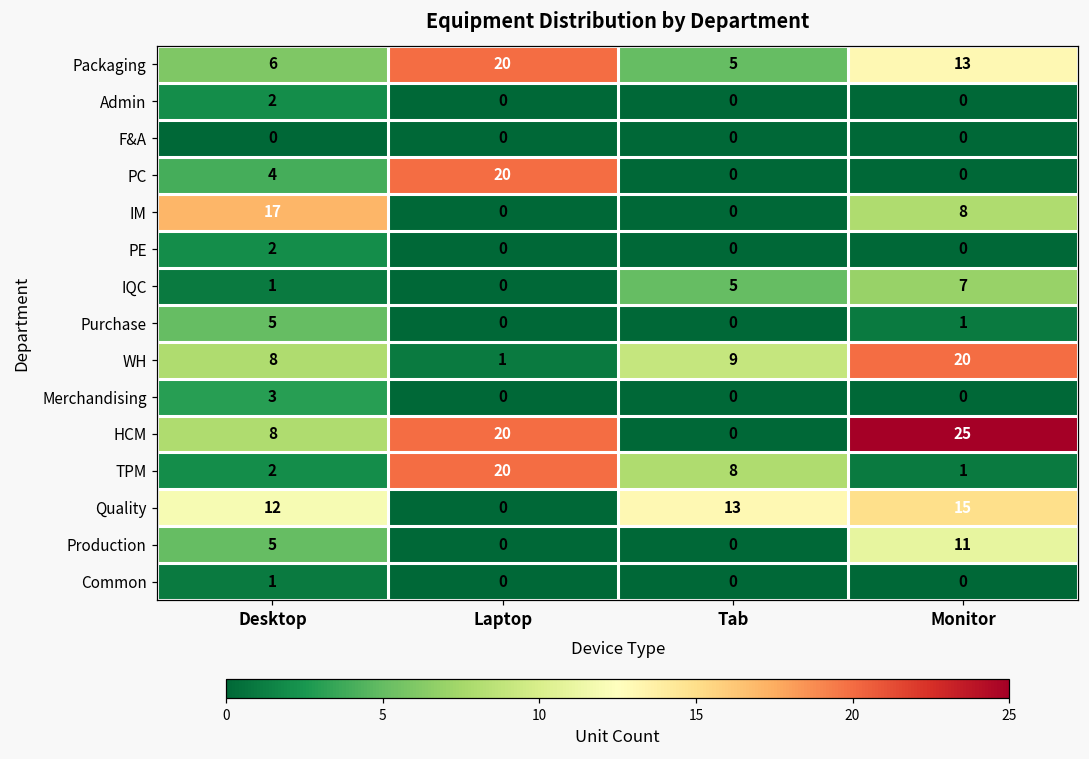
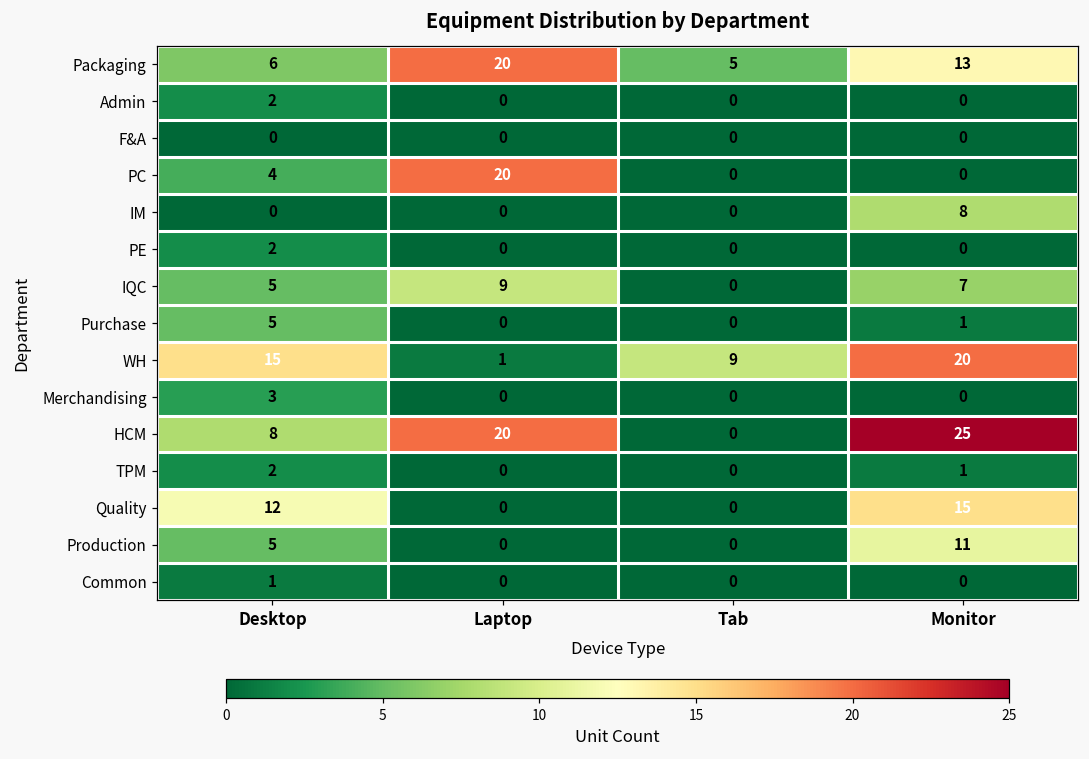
IM, Desktop: 17 -> 0
IQC, Desktop: 1 -> 5
IQC, Laptop: 0 -> 9
IQC, Tab: 5 -> 0
WH, Desktop: 8 -> 15
TPM, Laptop: 20 -> 0
TPM, Tab: 8 -> 0
Quality, Tab: 13 -> 0
